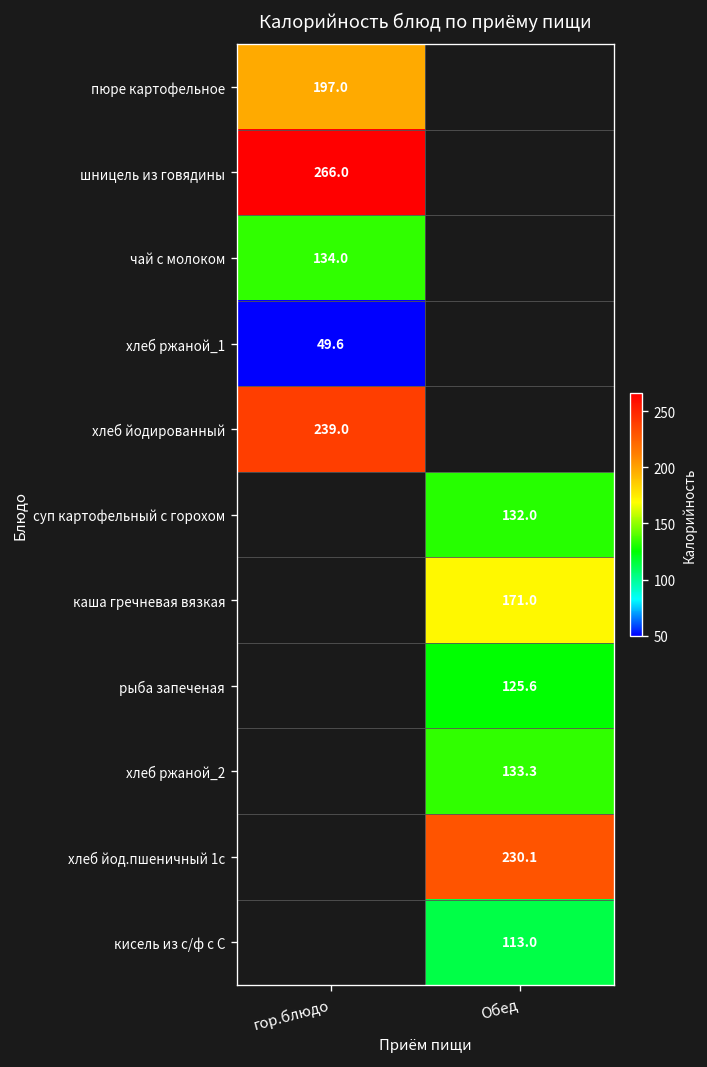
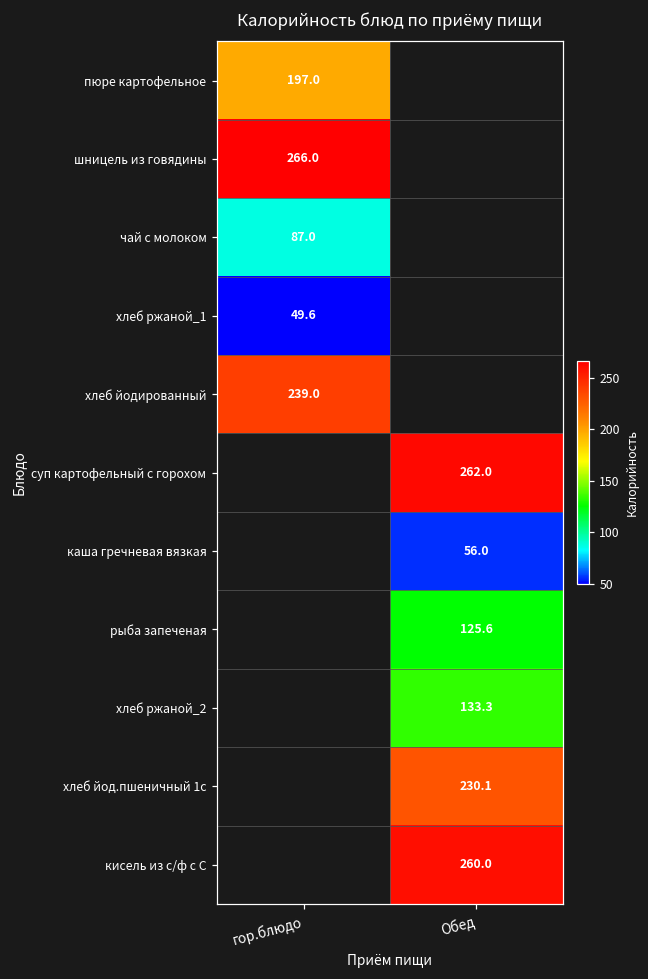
чай с молоком, гор.блюдо: 134.0 -> 87.0
суп картофельный с горохом, Обед: 132.0 -> 262.0
каша гречневая вязкая, Обед: 171.0 -> 56.0
кисель из с/ф с С, Обед: 113.0 -> 260.0
